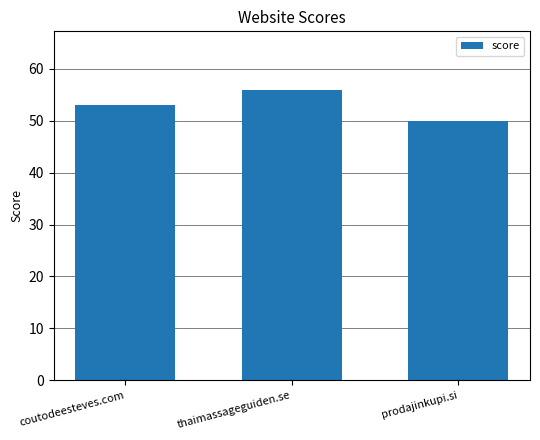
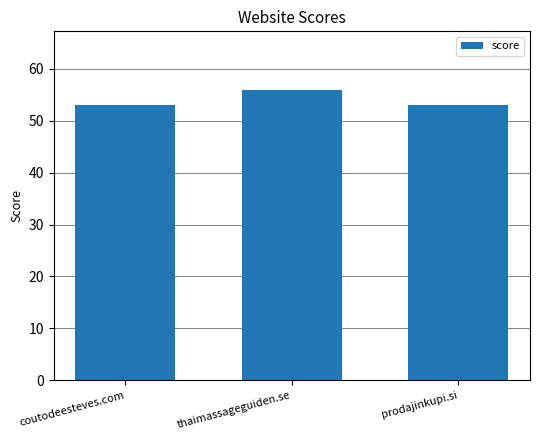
prodajinkupi.si: 50 -> 53
